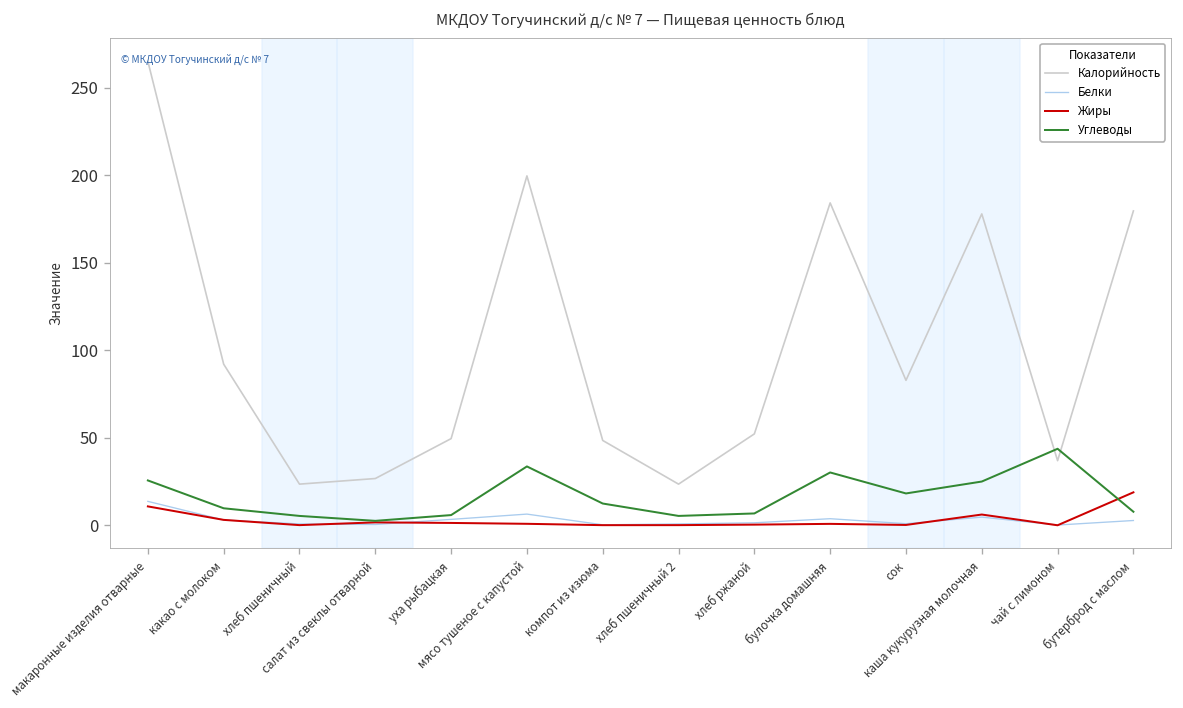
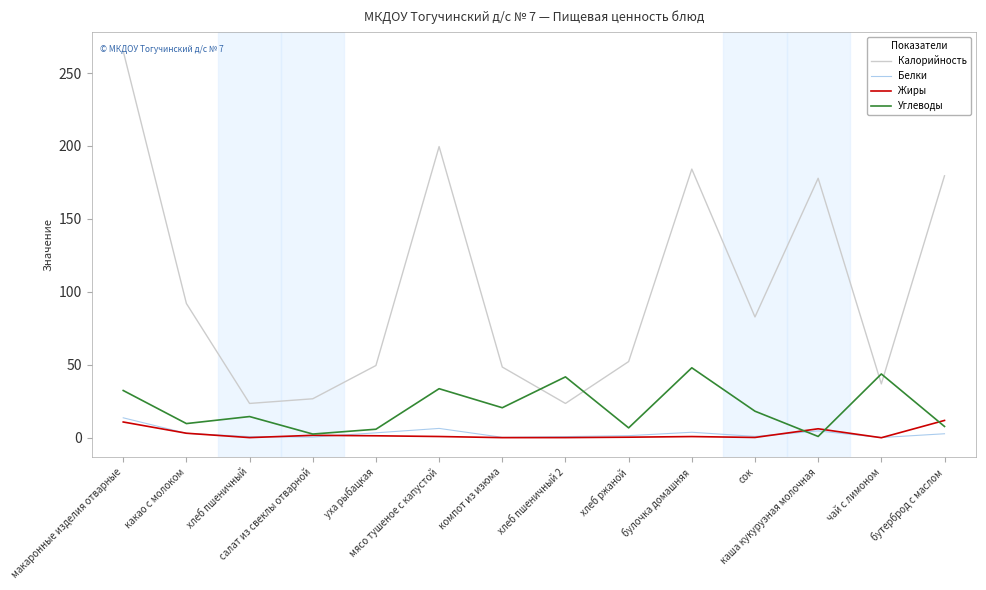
Углеводы, макаронные изделия отварные: 26 -> 32
Углеводы, хлеб пшеничный: 5 -> 15
Углеводы, компот из изюма: 12 -> 21
Углеводы, хлеб пшеничный 2: 5 -> 42
Углеводы, булочка домашняя: 30 -> 48
Углеводы, каша кукурузная молочная: 25 -> 1
Жиры, бутерброд с маслом: 19 -> 12
